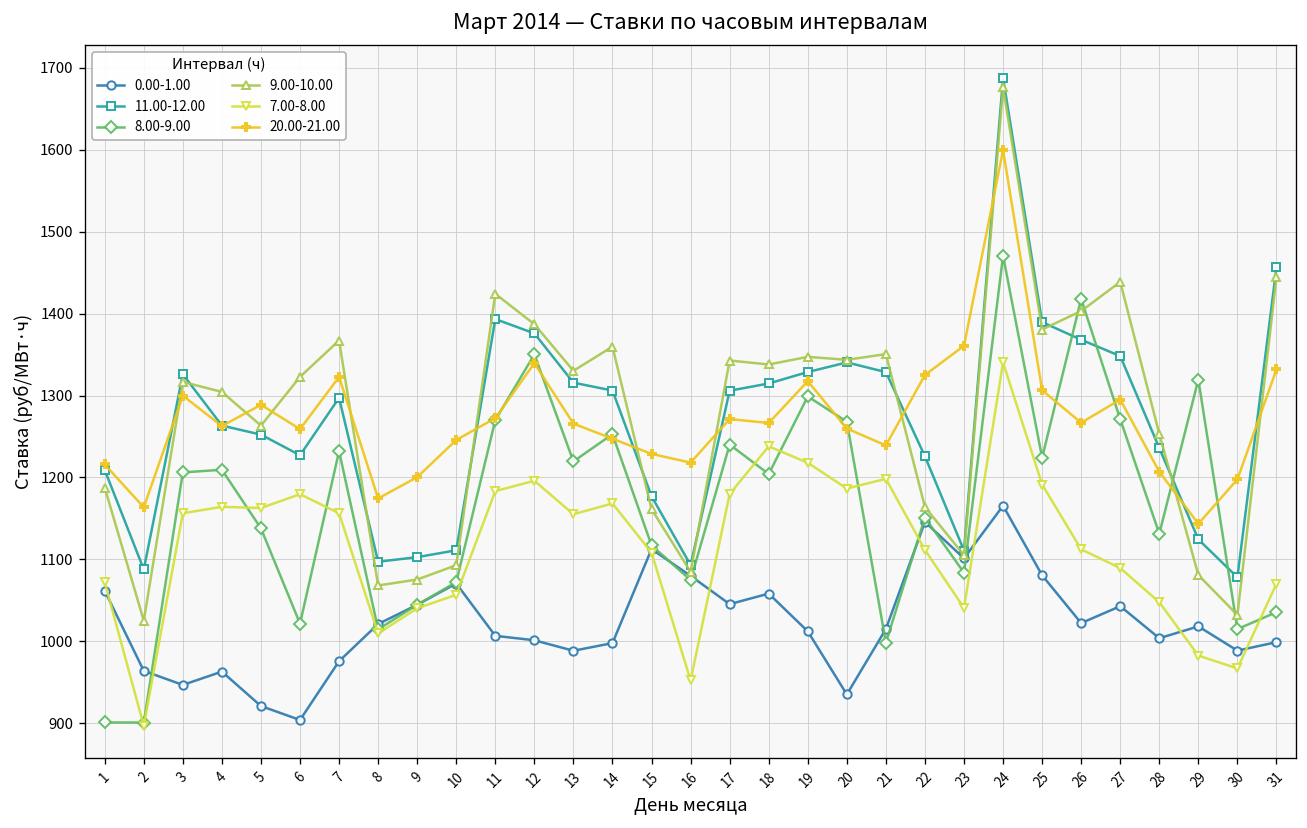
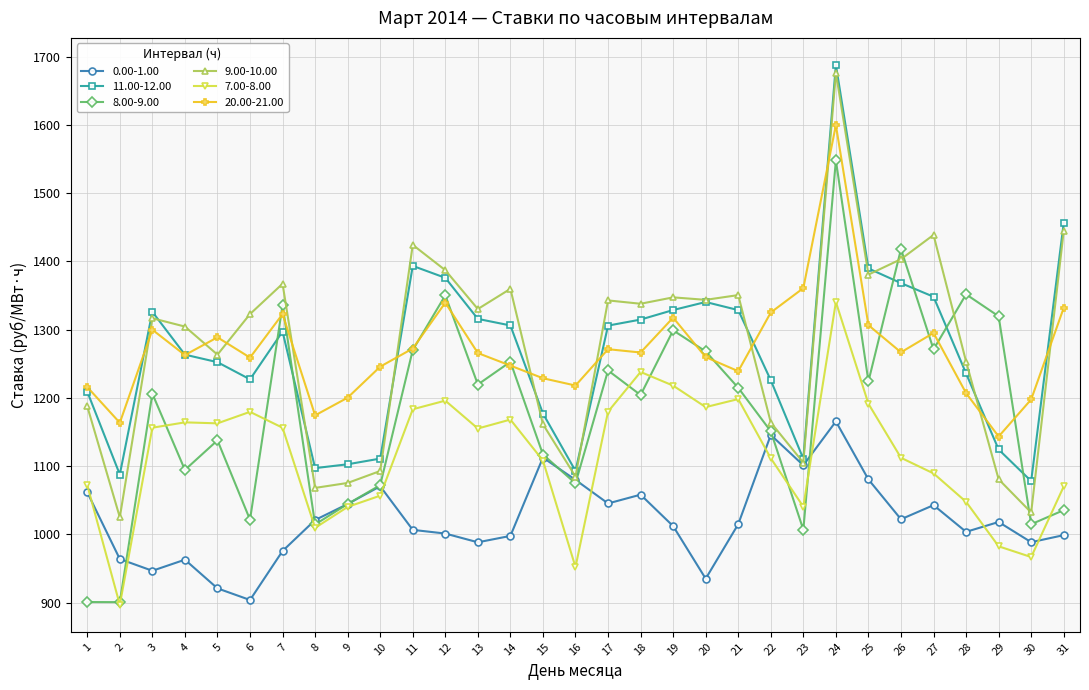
8.00-9.00, 4: 1210 -> 1090
8.00-9.00, 7: 1230 -> 1340
8.00-9.00, 21: 1000 -> 1210
8.00-9.00, 23: 1080 -> 1010
8.00-9.00, 24: 1470 -> 1550
8.00-9.00, 28: 1130 -> 1350
